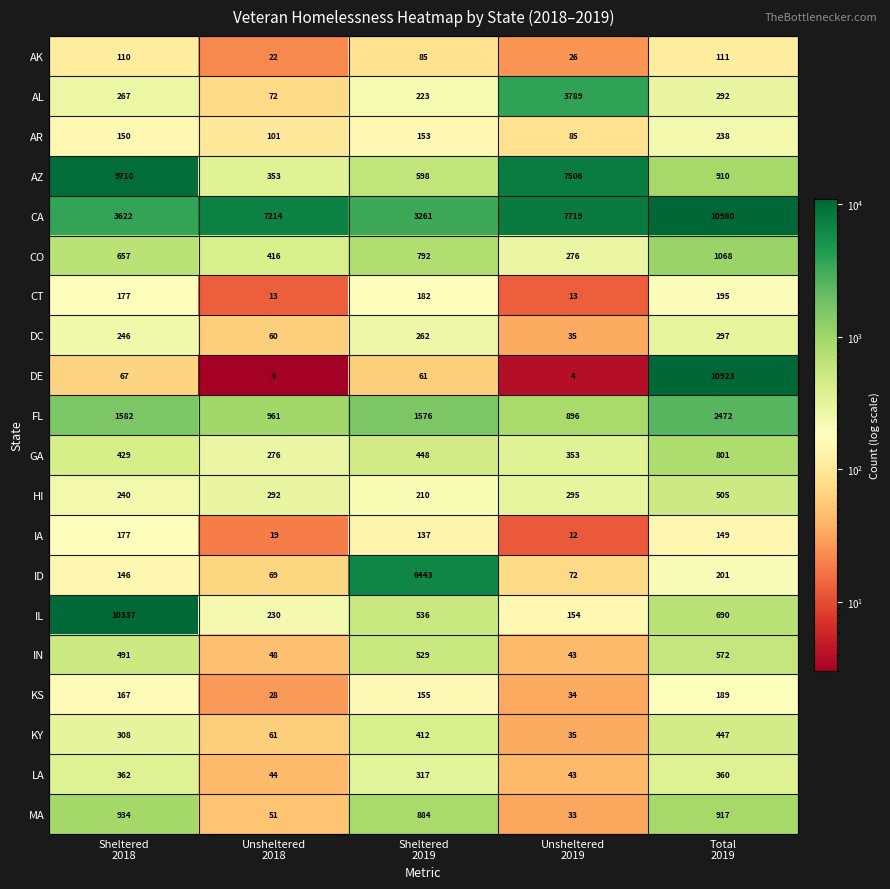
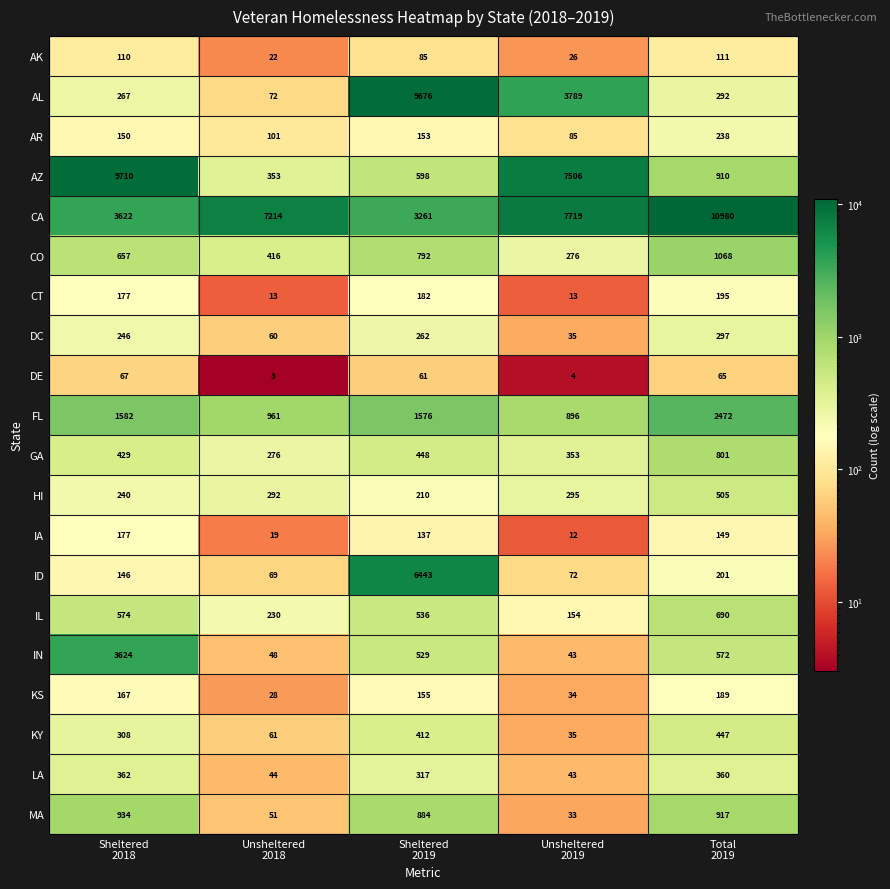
AL, Sheltered 2019: 223 -> 9676
DE, Total 2019: 10923 -> 65
IL, Sheltered 2018: 10337 -> 574
IN, Sheltered 2018: 491 -> 3624
